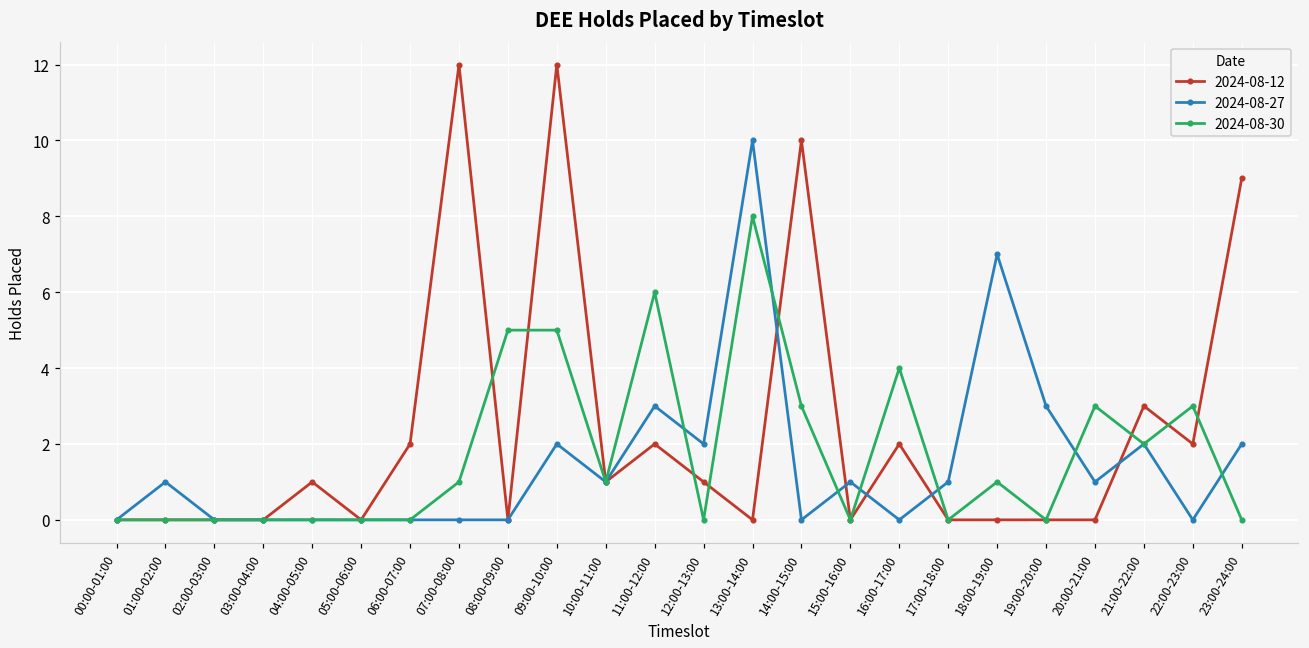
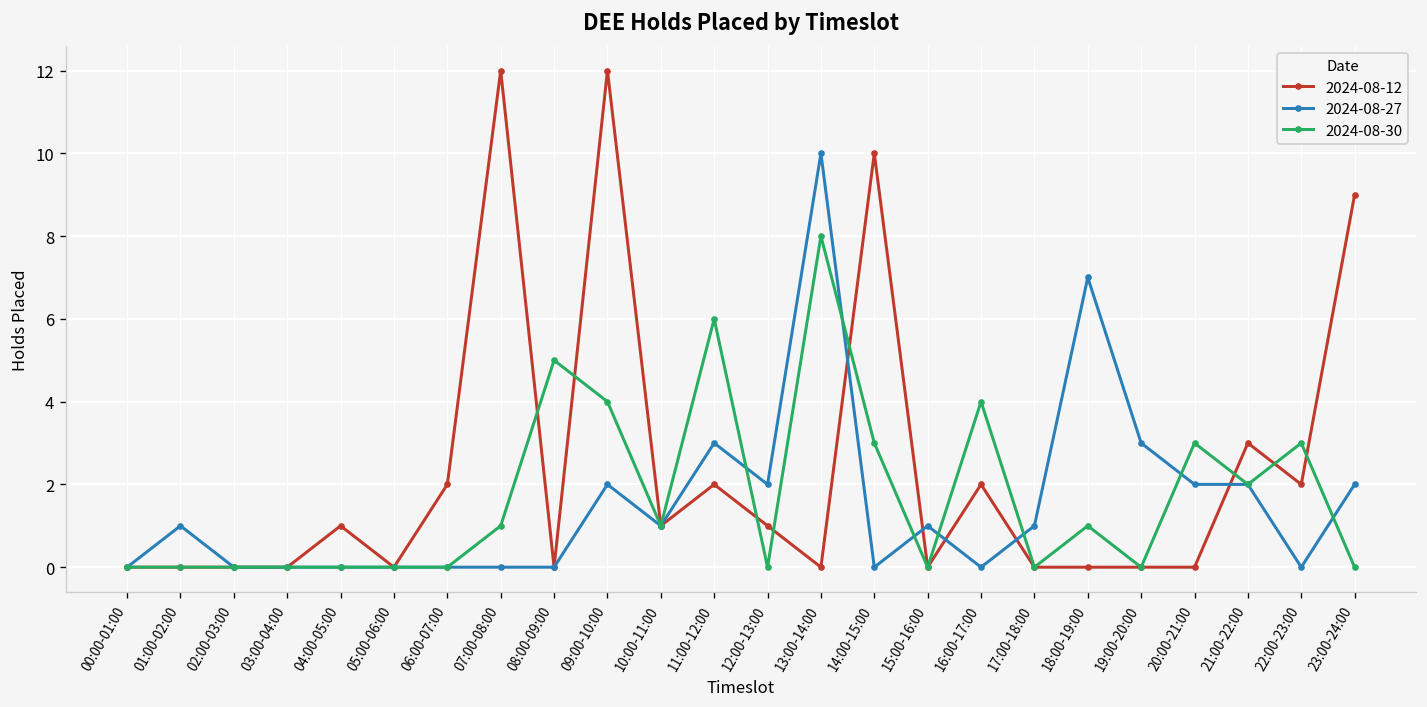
2024-08-30, 09:00-10:00: 5 -> 4
2024-08-27, 20:00-21:00: 1 -> 2
